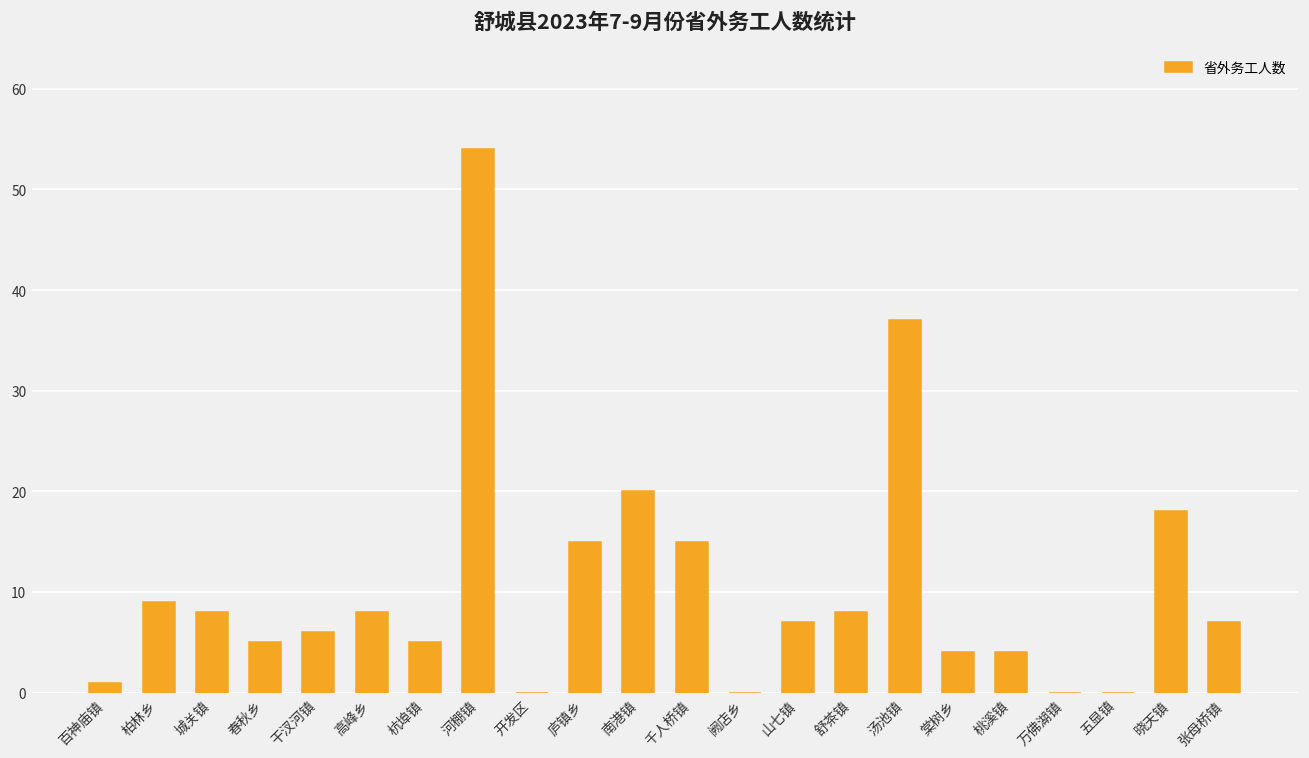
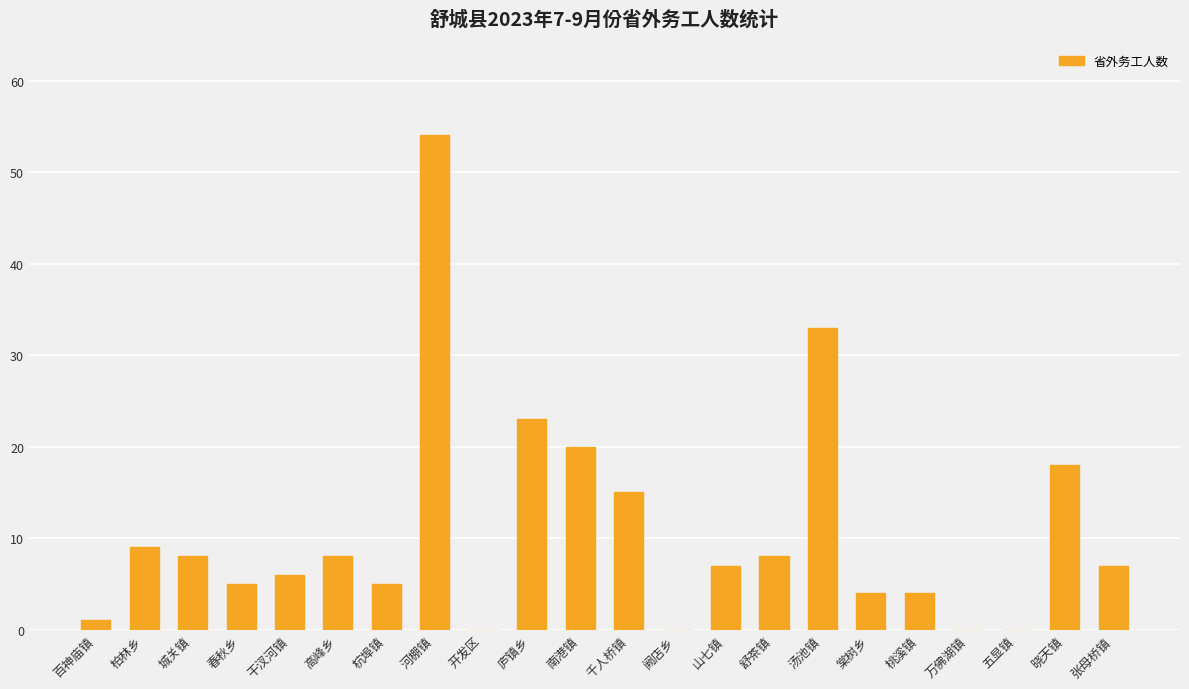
庐镇乡: 15 -> 23
汤池镇: 37 -> 33
